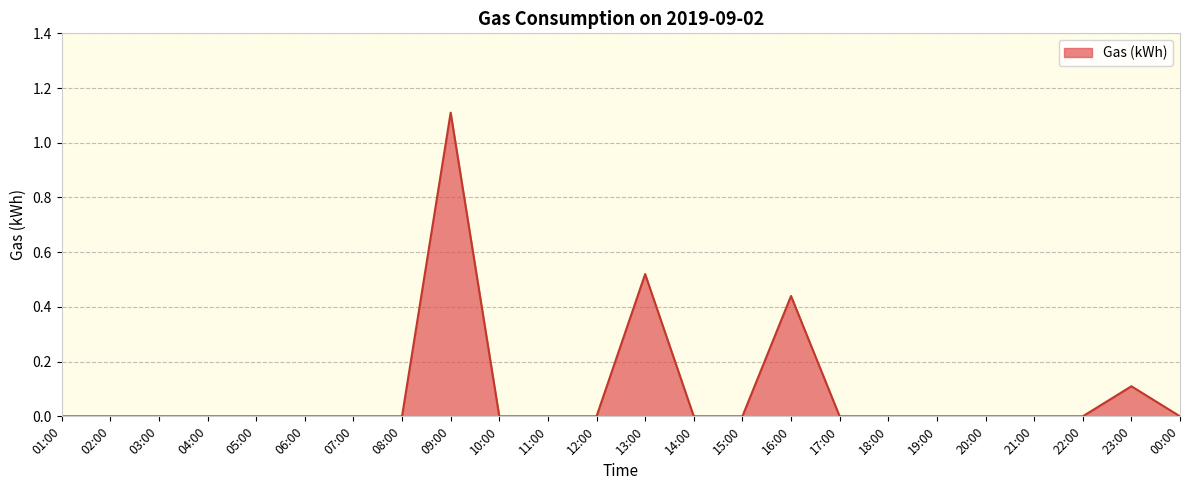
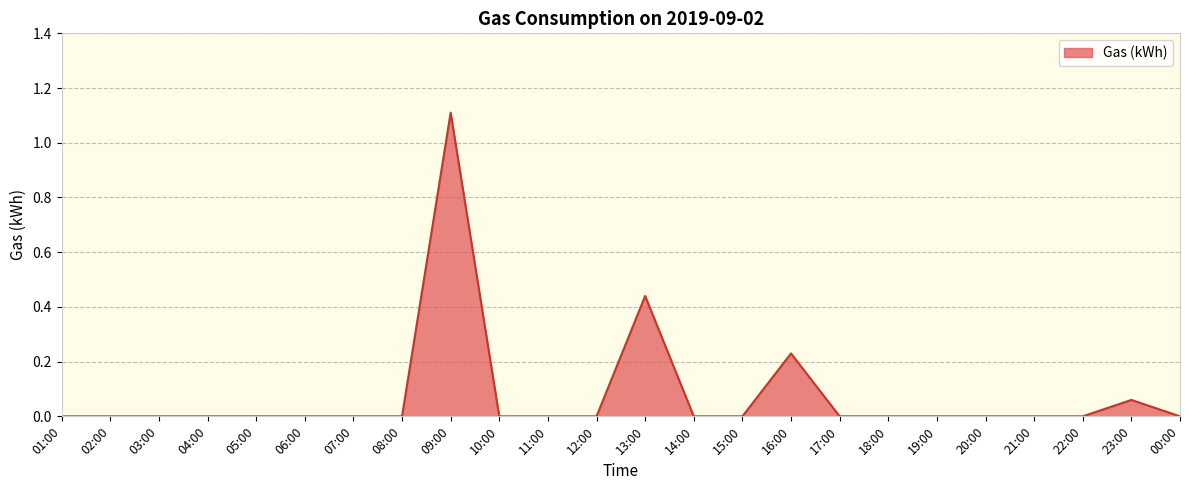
13:00: 0.52 -> 0.44
16:00: 0.44 -> 0.23
23:00: 0.11 -> 0.06
